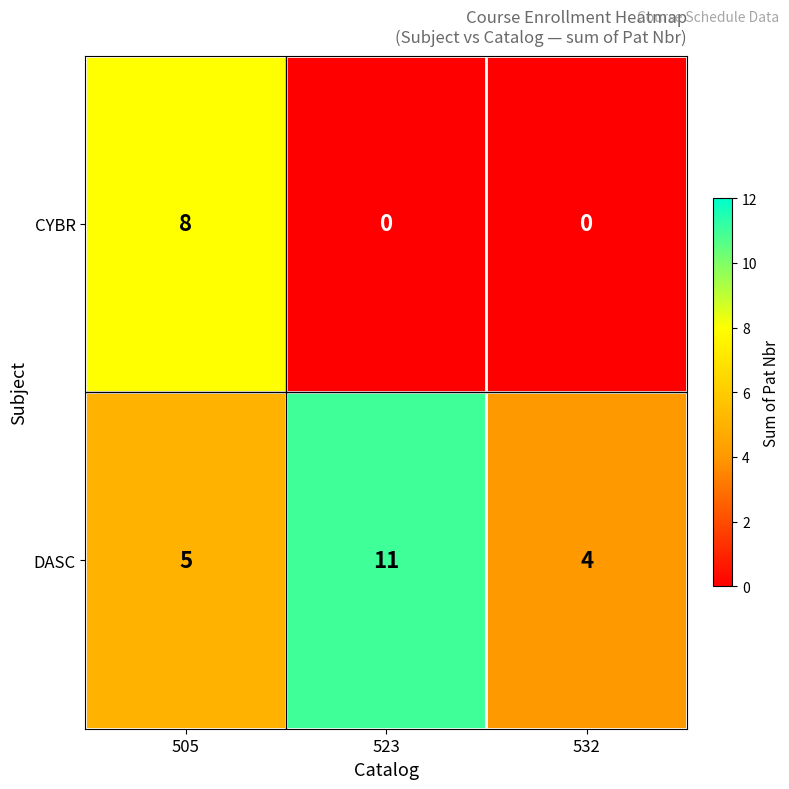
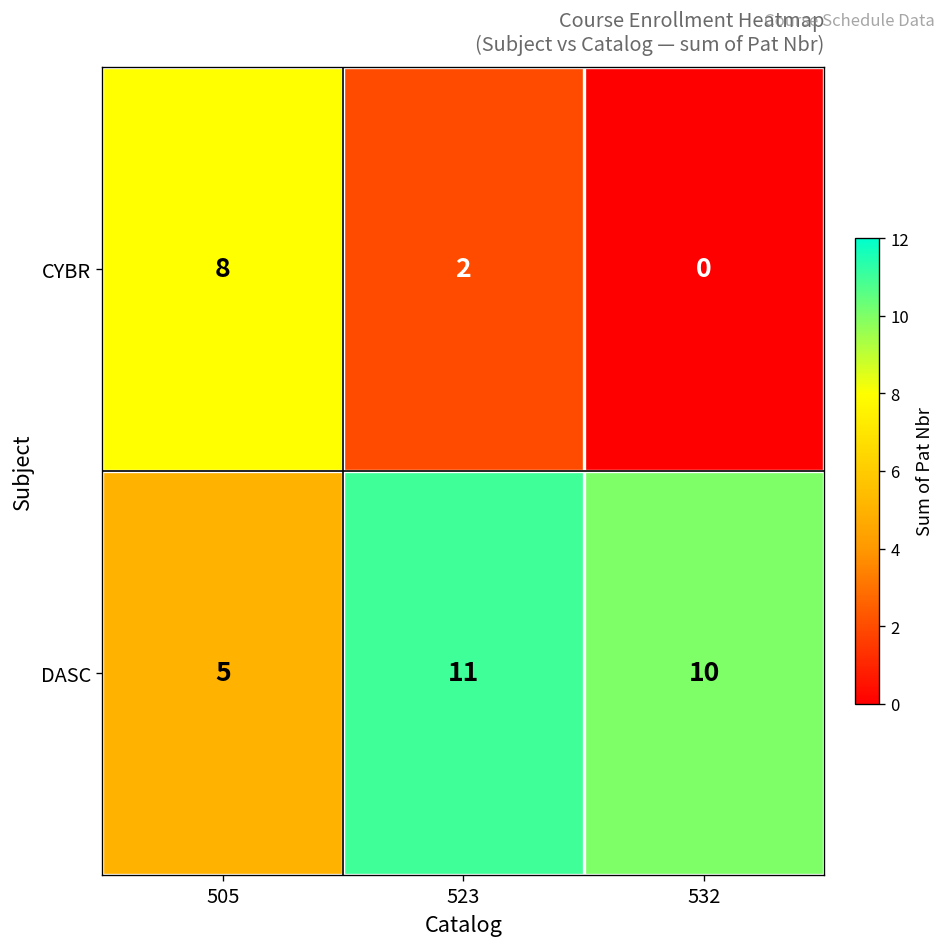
CYBR, 523: 0 -> 2
DASC, 532: 4 -> 10
